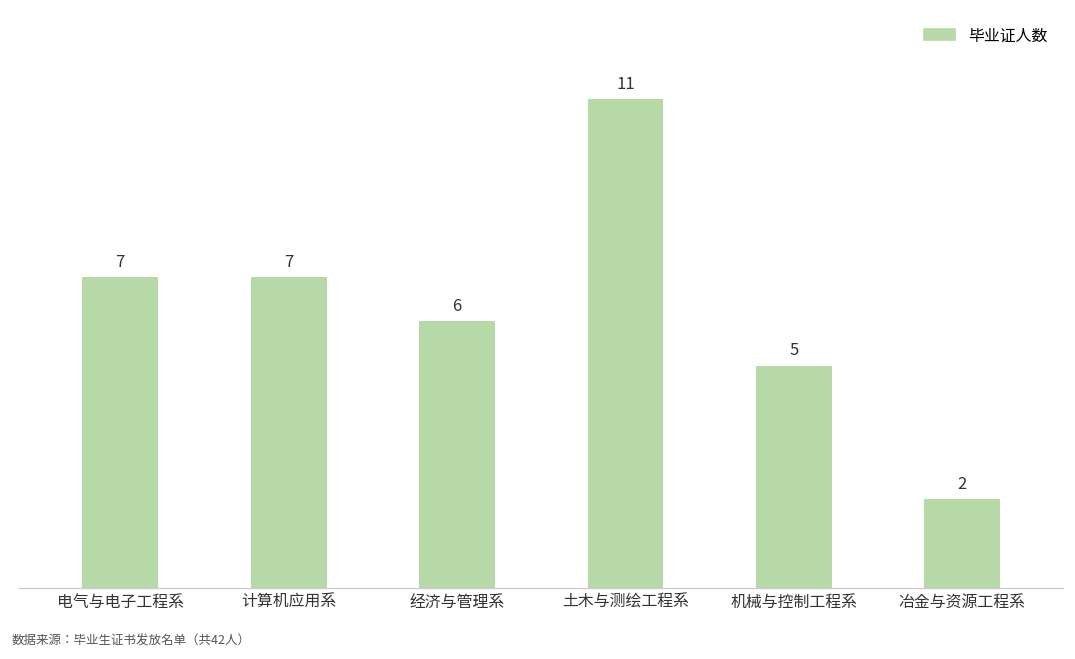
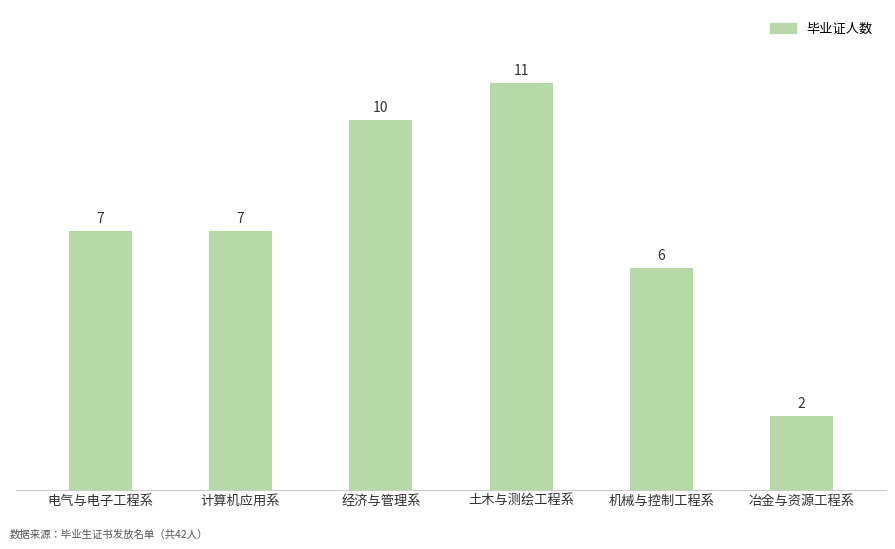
经济与管理系: 6 -> 10
机械与控制工程系: 5 -> 6
